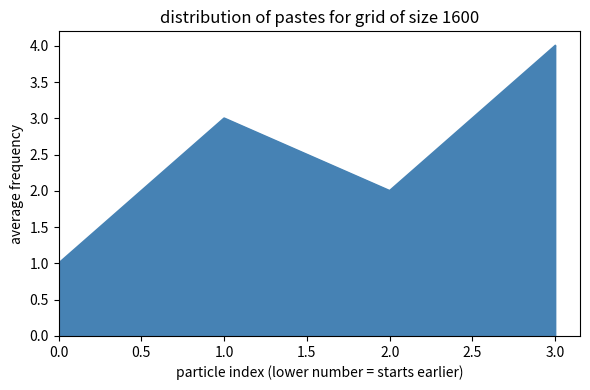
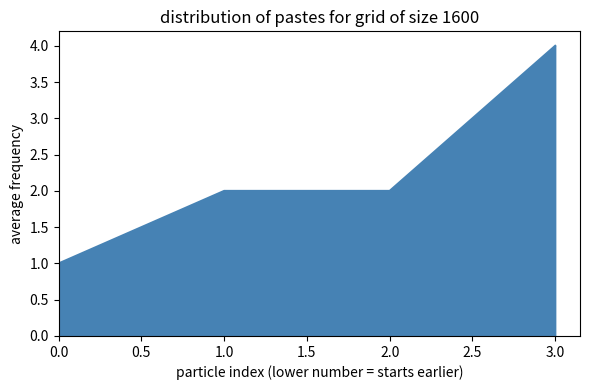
1.0: 3 -> 2
